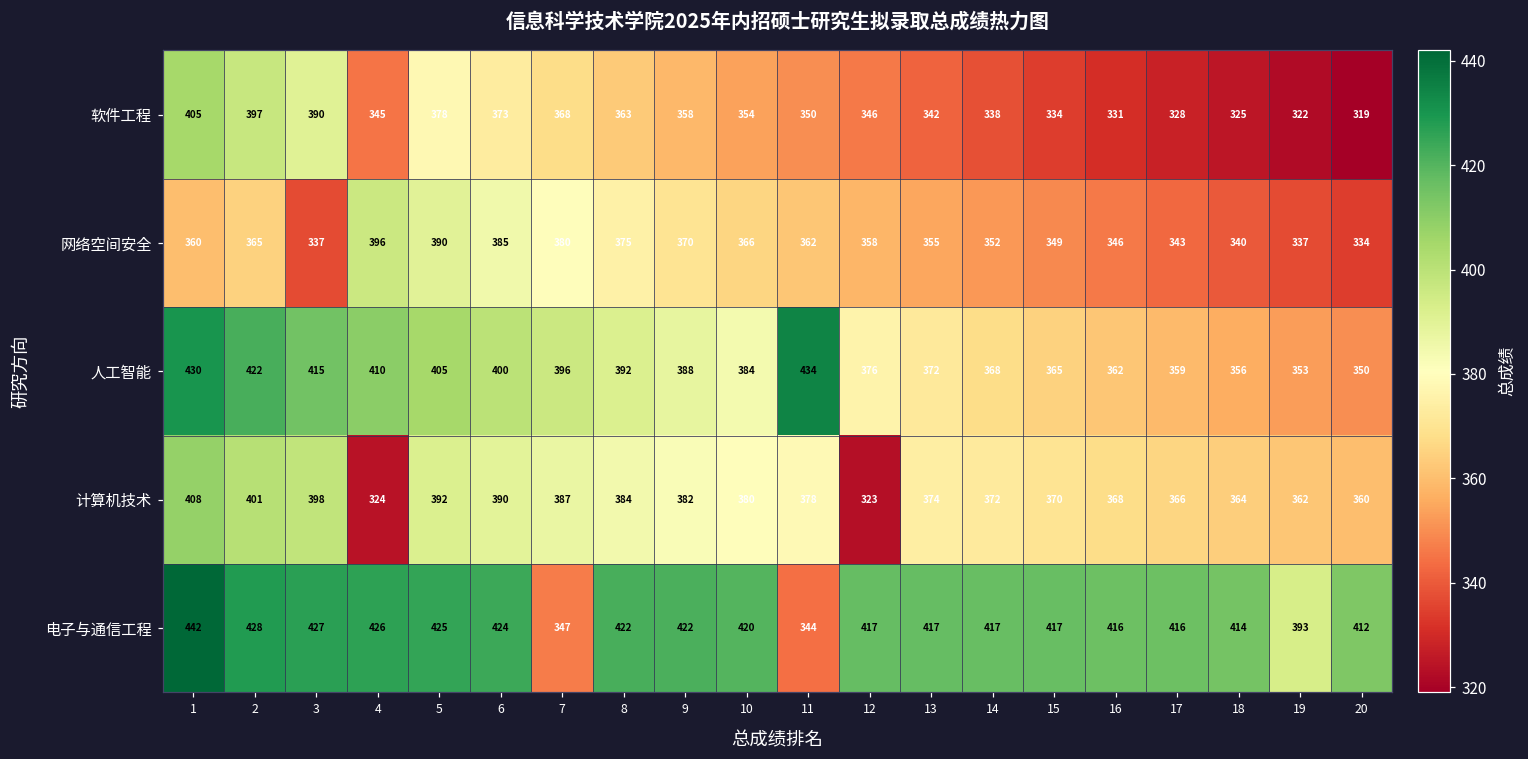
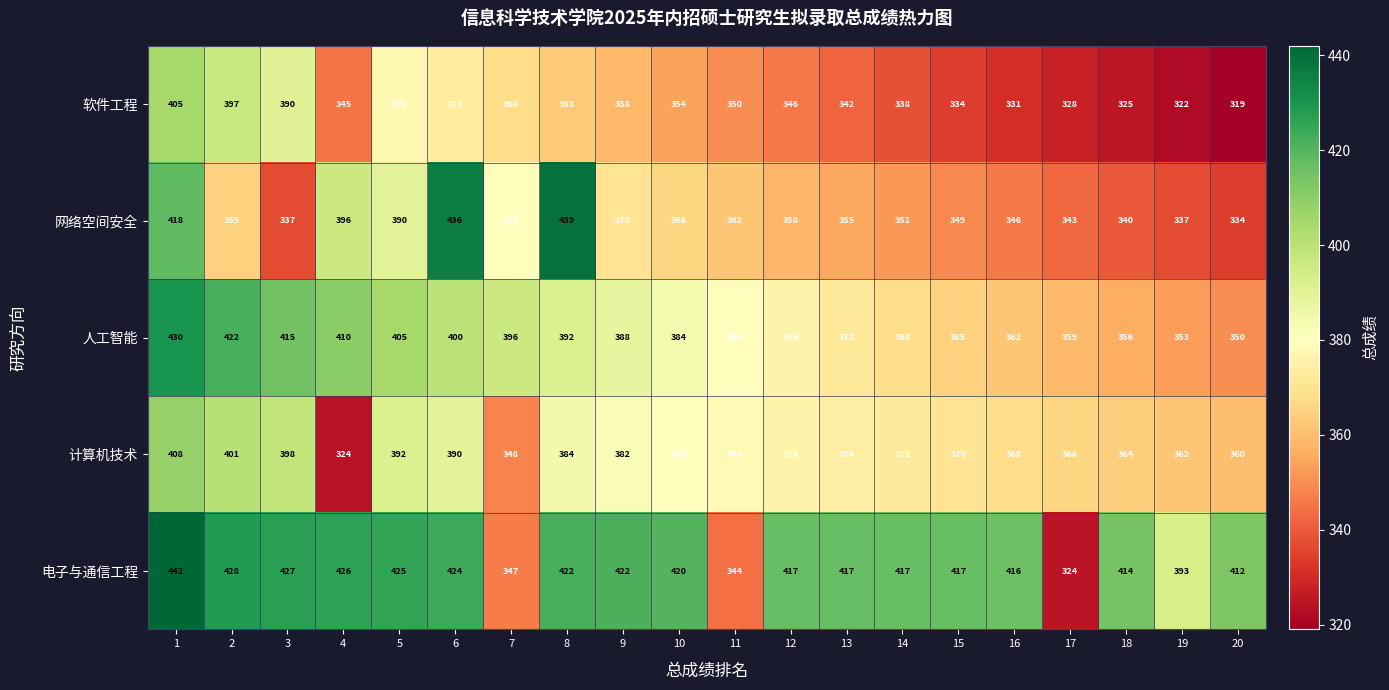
网络空间安全, 1: 360 -> 418
网络空间安全, 6: 385 -> 436
网络空间安全, 8: 375 -> 439
人工智能, 11: 434 -> 380
计算机技术, 7: 387 -> 348
计算机技术, 12: 323 -> 376
电子与通信工程, 17: 416 -> 324
